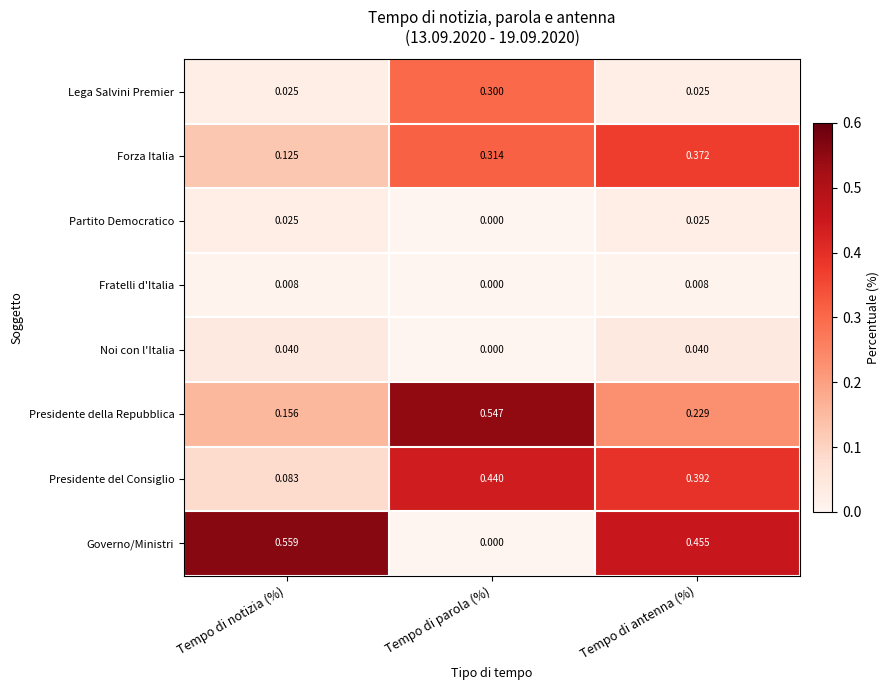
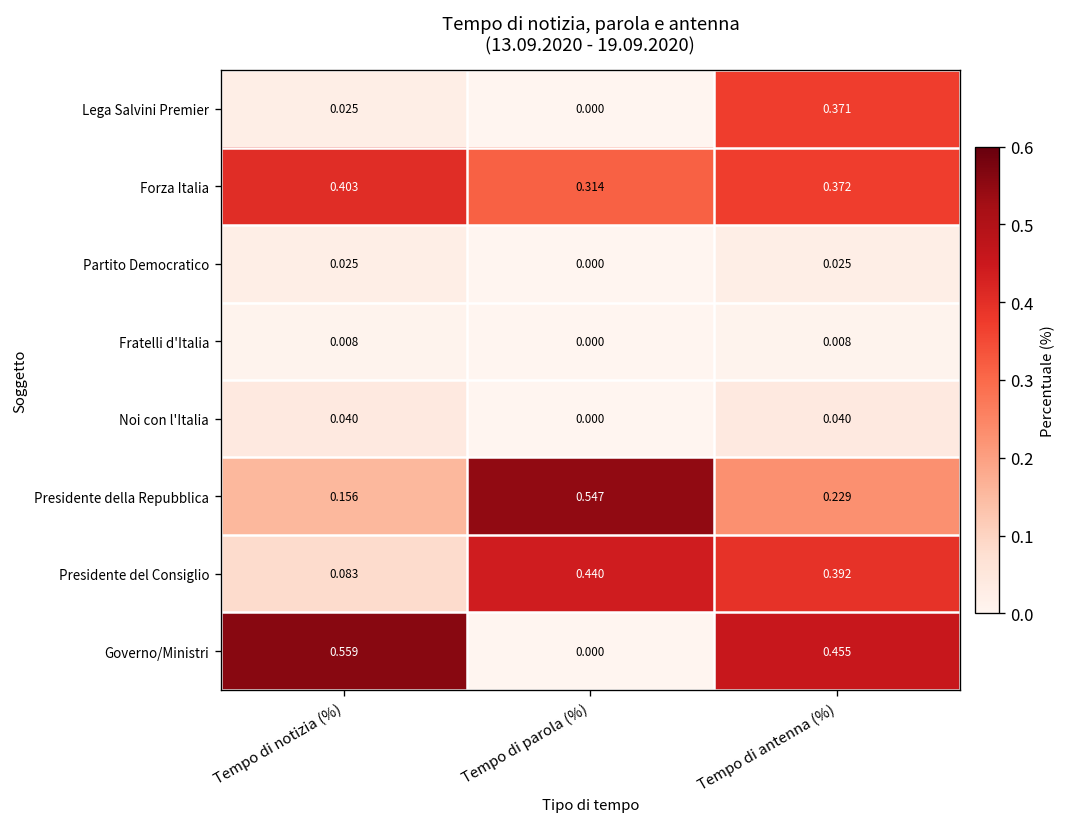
Lega Salvini Premier, Tempo di parola (%): 0.300 -> 0.000
Lega Salvini Premier, Tempo di antenna (%): 0.025 -> 0.371
Forza Italia, Tempo di notizia (%): 0.125 -> 0.403
